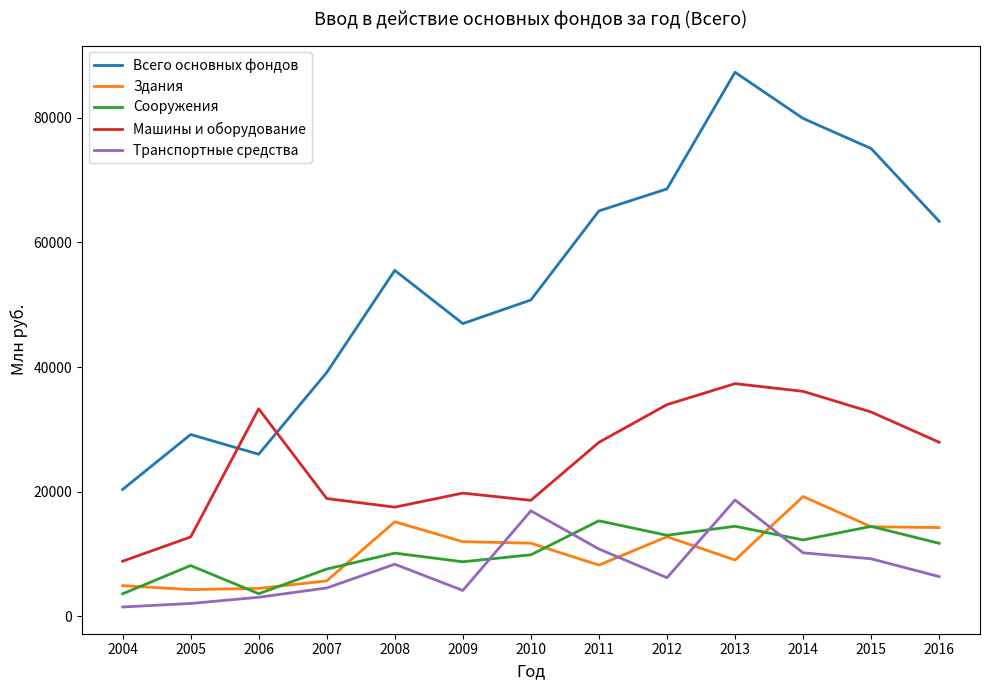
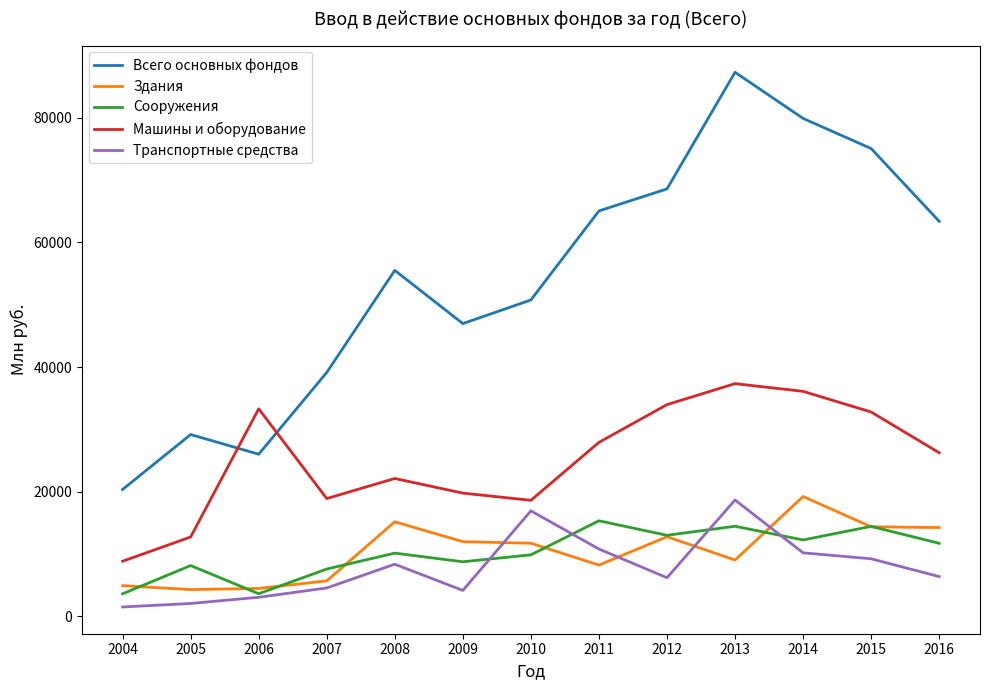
Машины и оборудование, 2008: 18000 -> 22000
Машины и оборудование, 2016: 28000 -> 26000
